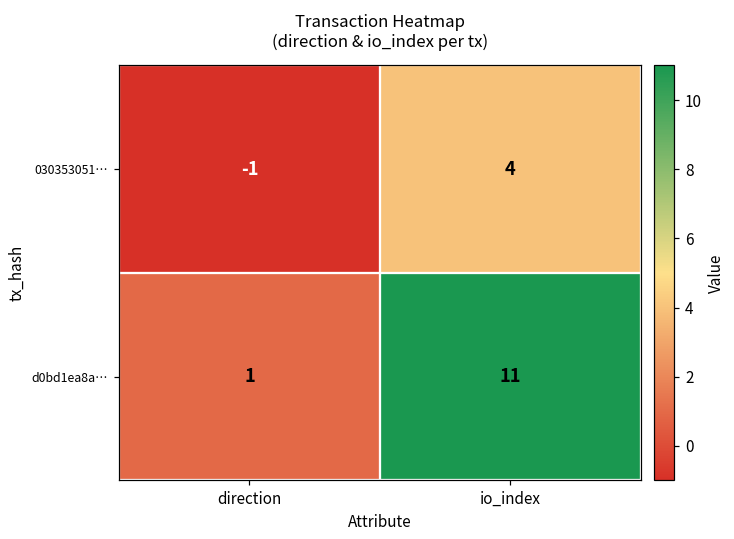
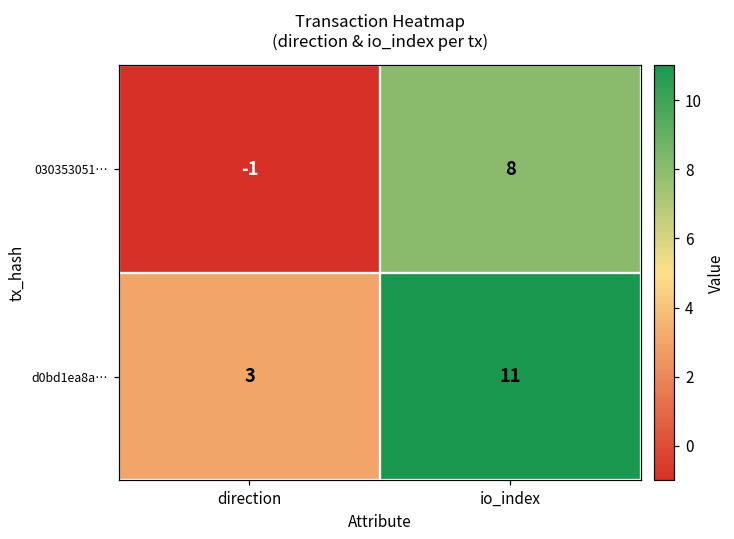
030353051…, io_index: 4 -> 8
d0bd1ea8a…, direction: 1 -> 3
